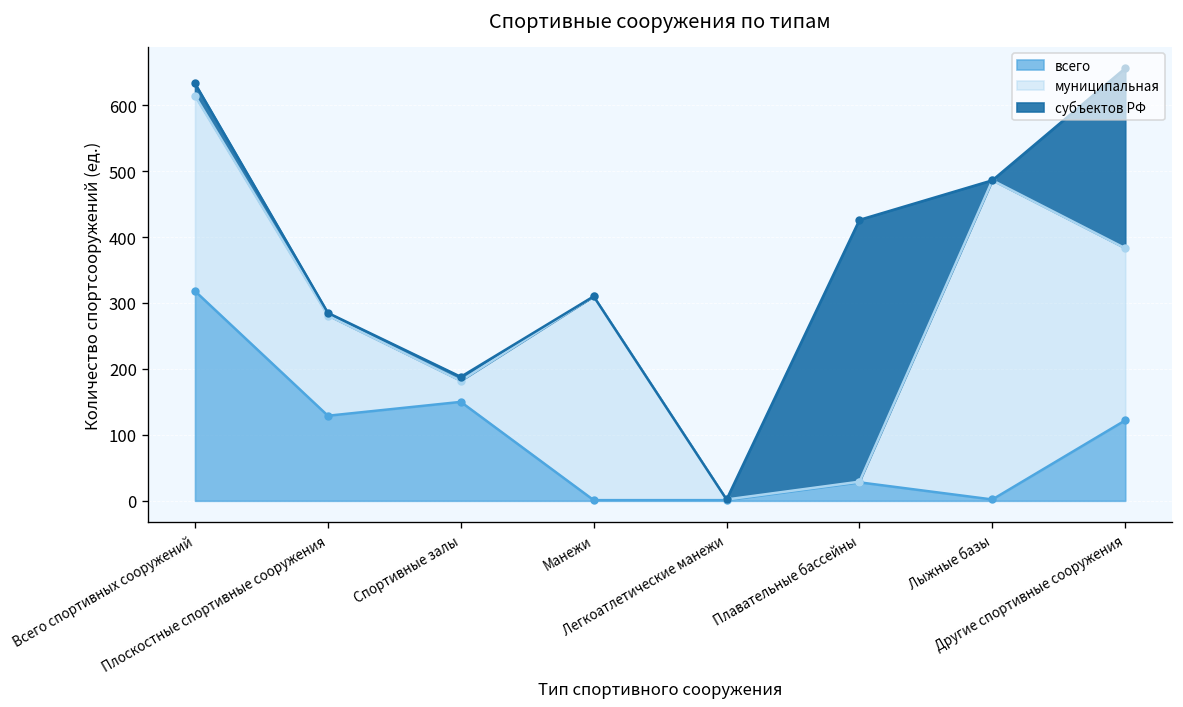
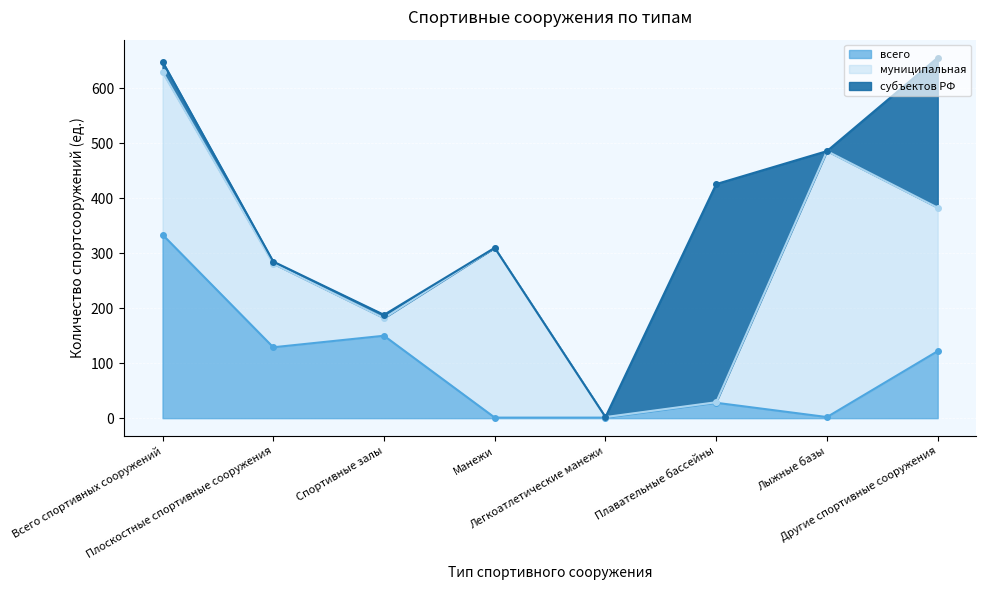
всего, Всего спортивных сооружений: 320 -> 330
